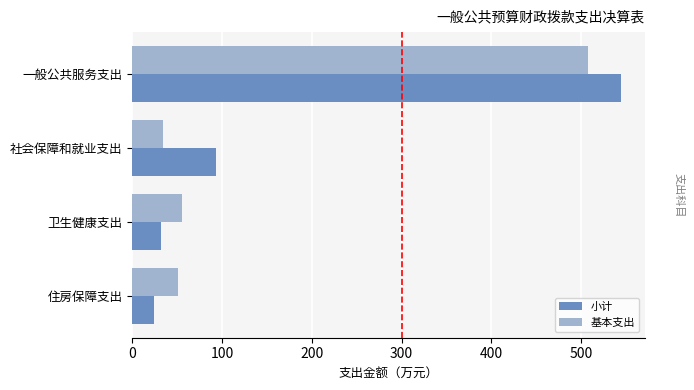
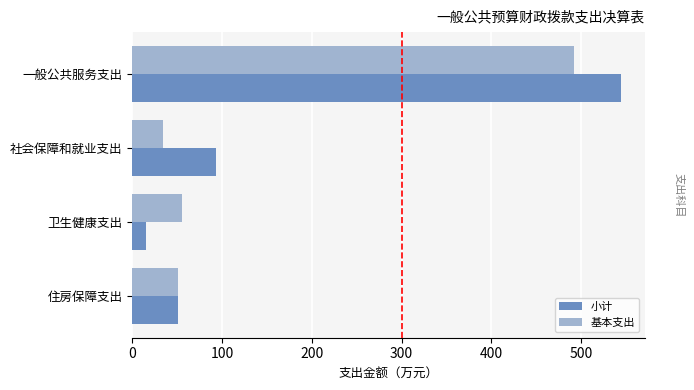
基本支出, 一般公共服务支出: 510 -> 490
小计, 卫生健康支出: 30 -> 20
小计, 住房保障支出: 20 -> 50
